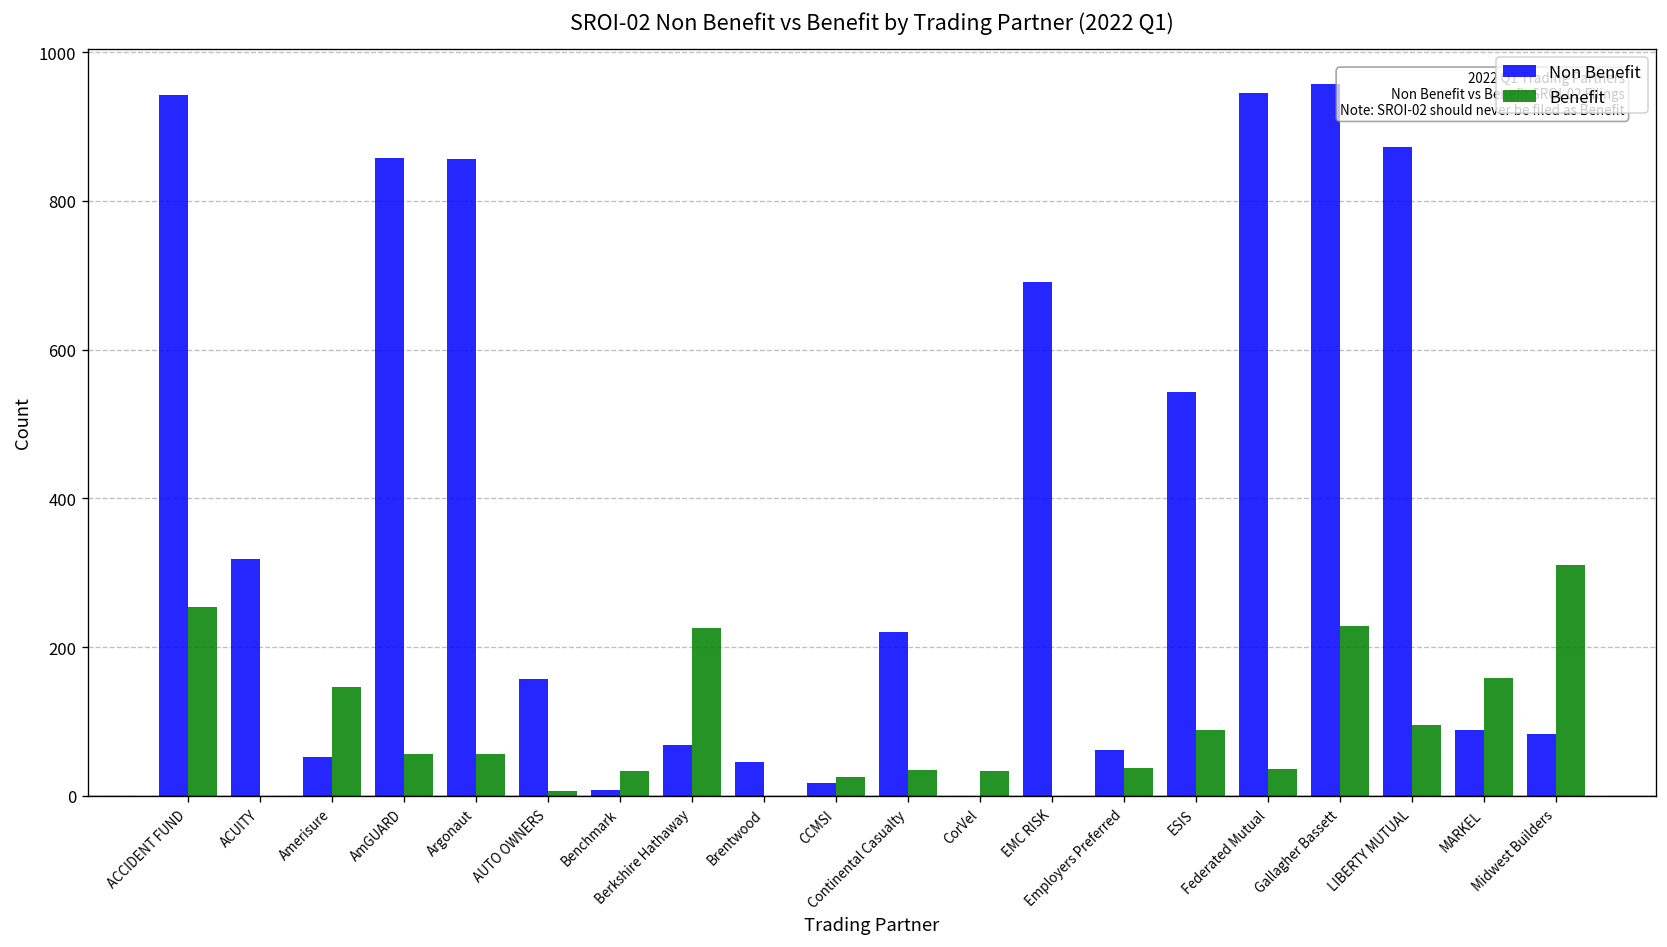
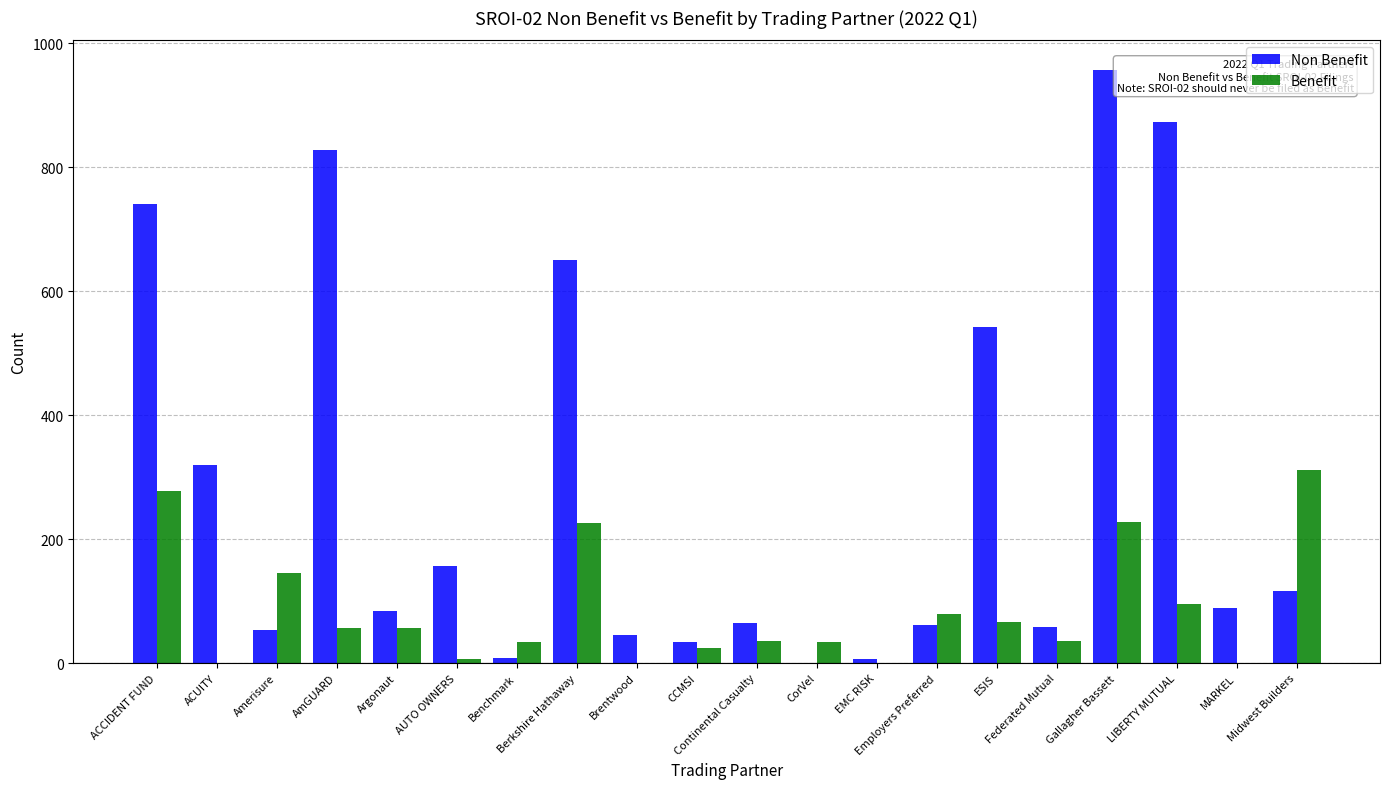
Non Benefit, ACCIDENT FUND: 940 -> 740
Benefit, ACCIDENT FUND: 250 -> 280
Non Benefit, AmGUARD: 860 -> 830
Non Benefit, Argonaut: 860 -> 80
Non Benefit, Berkshire Hathaway: 70 -> 650
Non Benefit, CCMSI: 20 -> 30
Non Benefit, Continental Casualty: 220 -> 70
Non Benefit, EMC RISK: 690 -> 10
Benefit, Employers Preferred: 40 -> 80
Benefit, ESIS: 90 -> 70
Non Benefit, Federated Mutual: 950 -> 60
Benefit, MARKEL: 160 -> 0
Non Benefit, Midwest Builders: 80 -> 120
